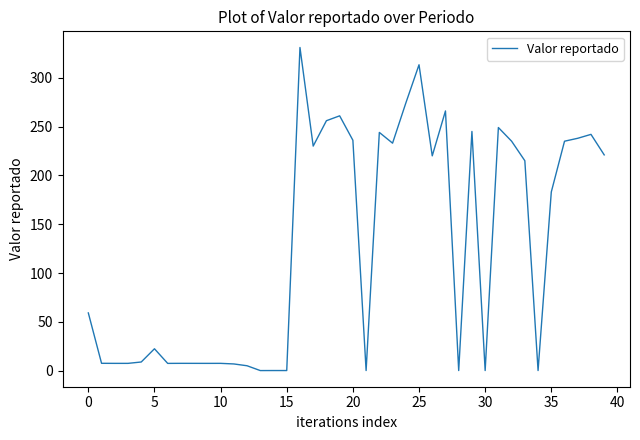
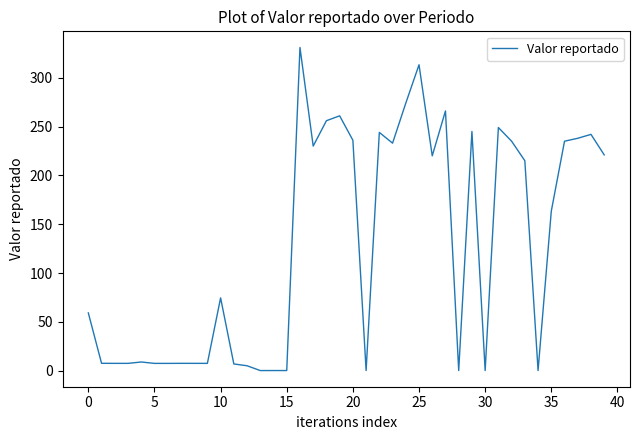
5: 20 -> 10
10: 10 -> 70
35: 180 -> 160
